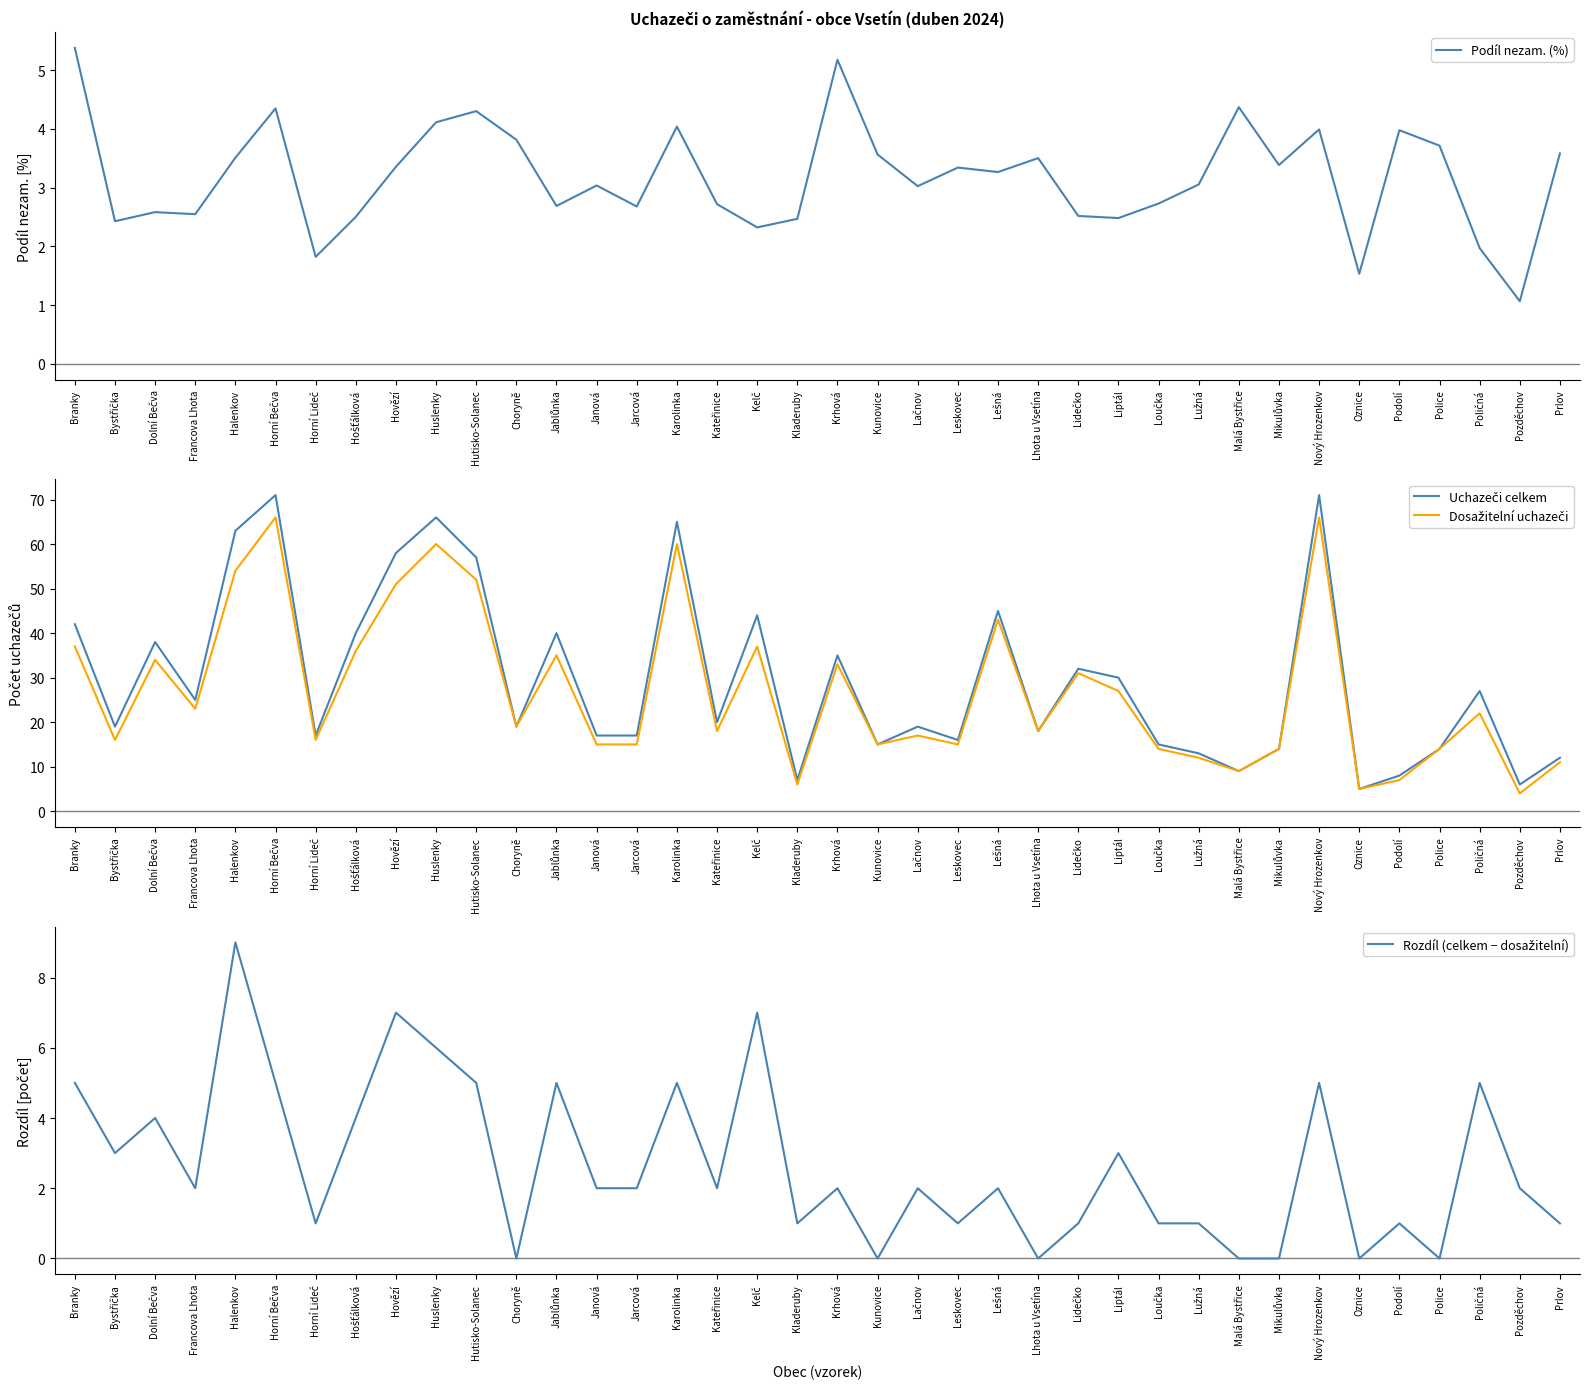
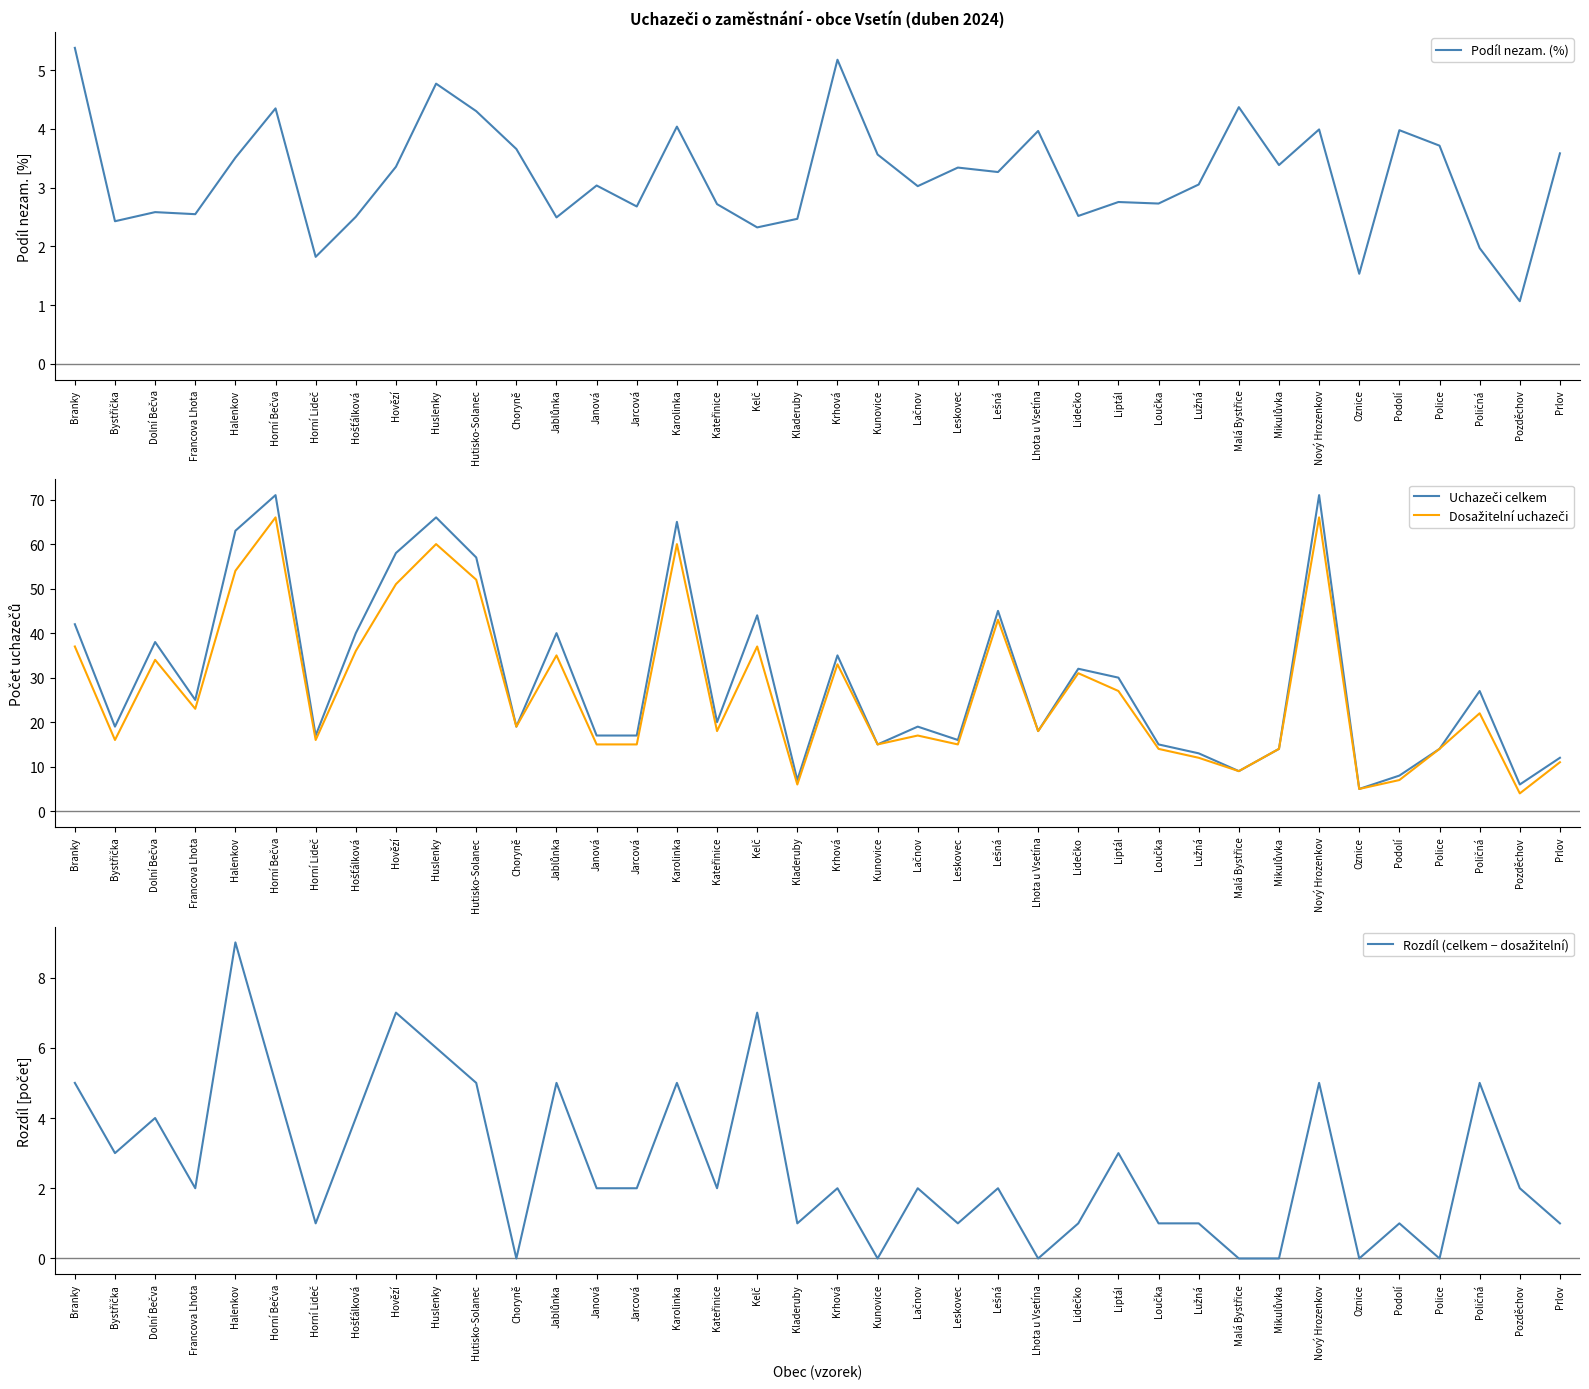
Uchazeči o zaměstnání - obce Vsetín (duben 2024), Huslenky: 4.1 -> 4.8
Uchazeči o zaměstnání - obce Vsetín (duben 2024), Choryně: 3.8 -> 3.7
Uchazeči o zaměstnání - obce Vsetín (duben 2024), Jablůnka: 2.7 -> 2.5
Uchazeči o zaměstnání - obce Vsetín (duben 2024), Lhota u Vsetína: 3.5 -> 4.0
Uchazeči o zaměstnání - obce Vsetín (duben 2024), Liptál: 2.5 -> 2.8
